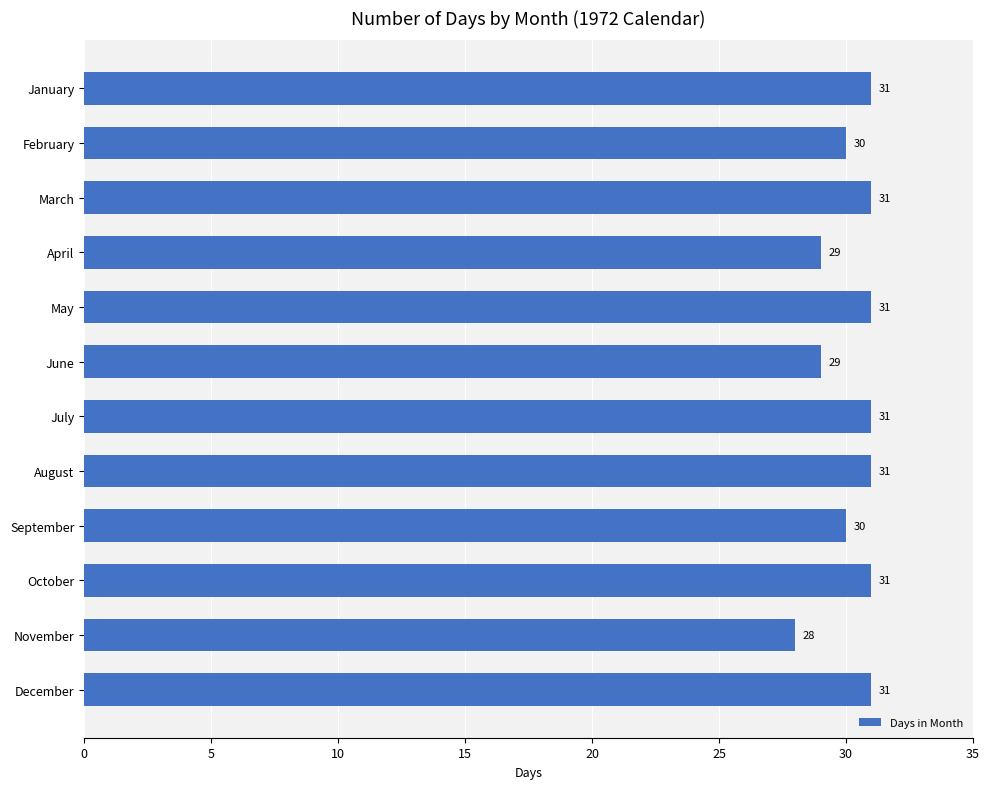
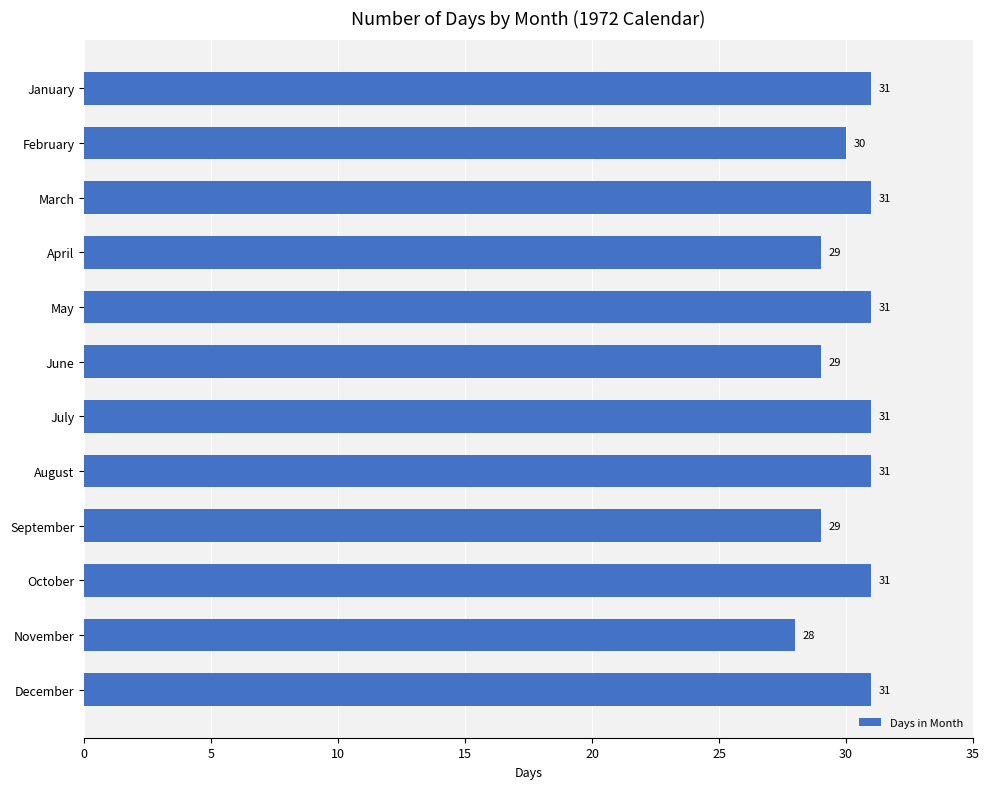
September: 30 -> 29
